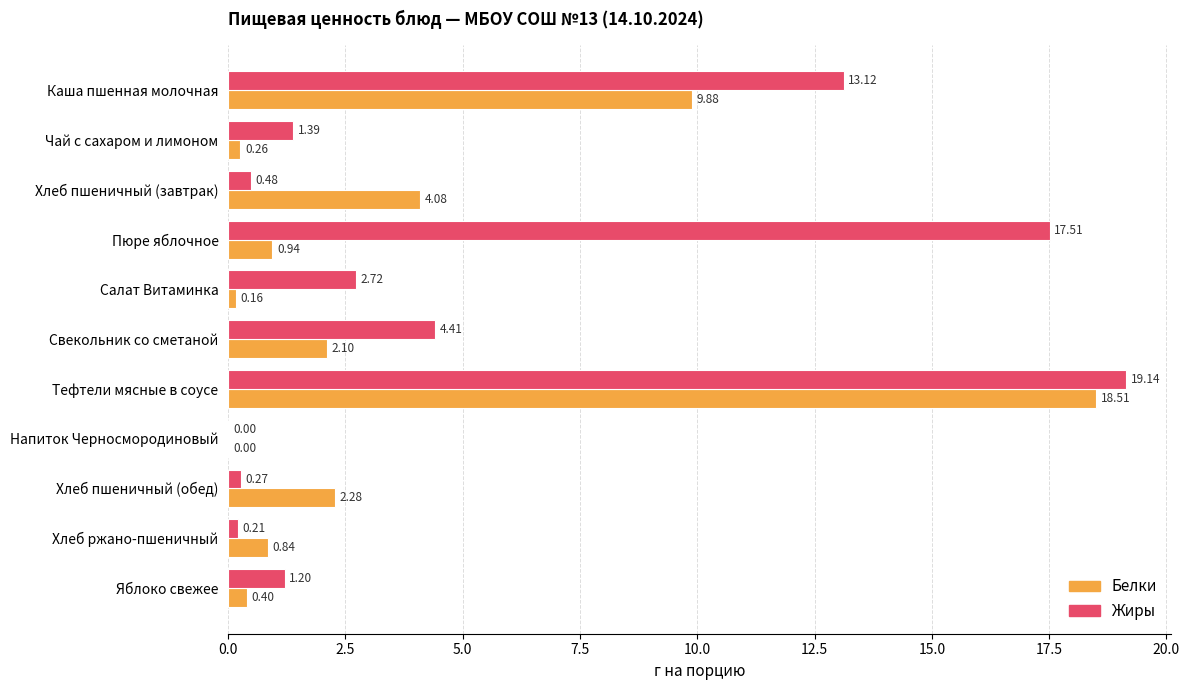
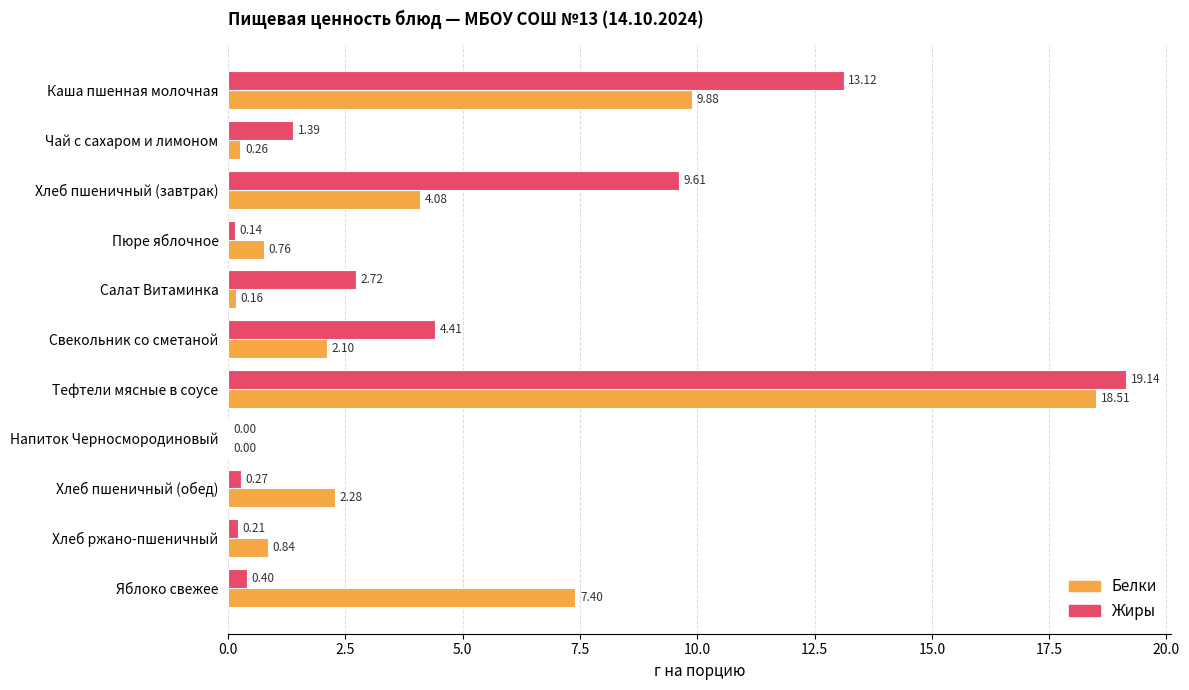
Жиры, Хлеб пшеничный (завтрак): 0.48 -> 9.61
Жиры, Пюре яблочное: 17.51 -> 0.14
Белки, Пюре яблочное: 0.94 -> 0.76
Жиры, Яблоко свежее: 1.20 -> 0.40
Белки, Яблоко свежее: 0.40 -> 7.40
